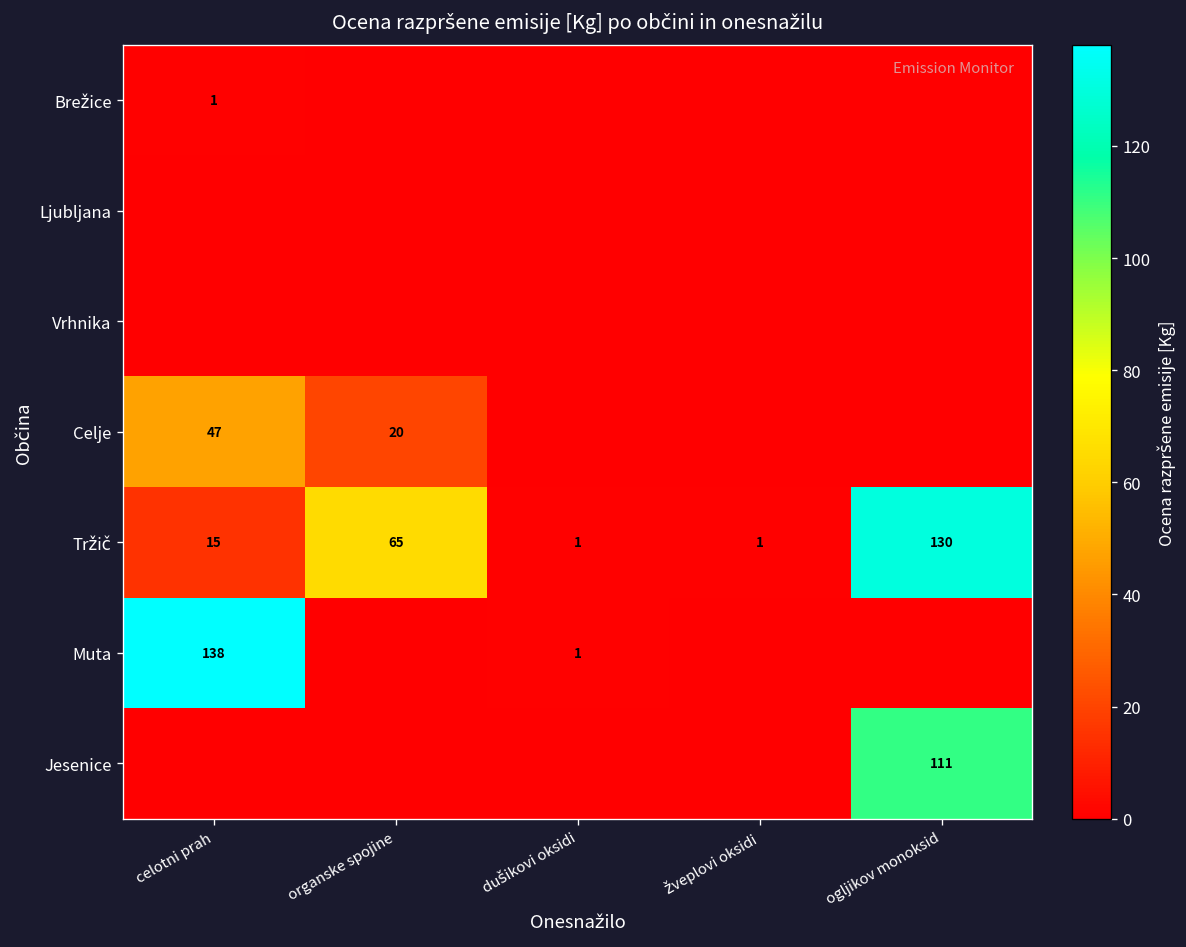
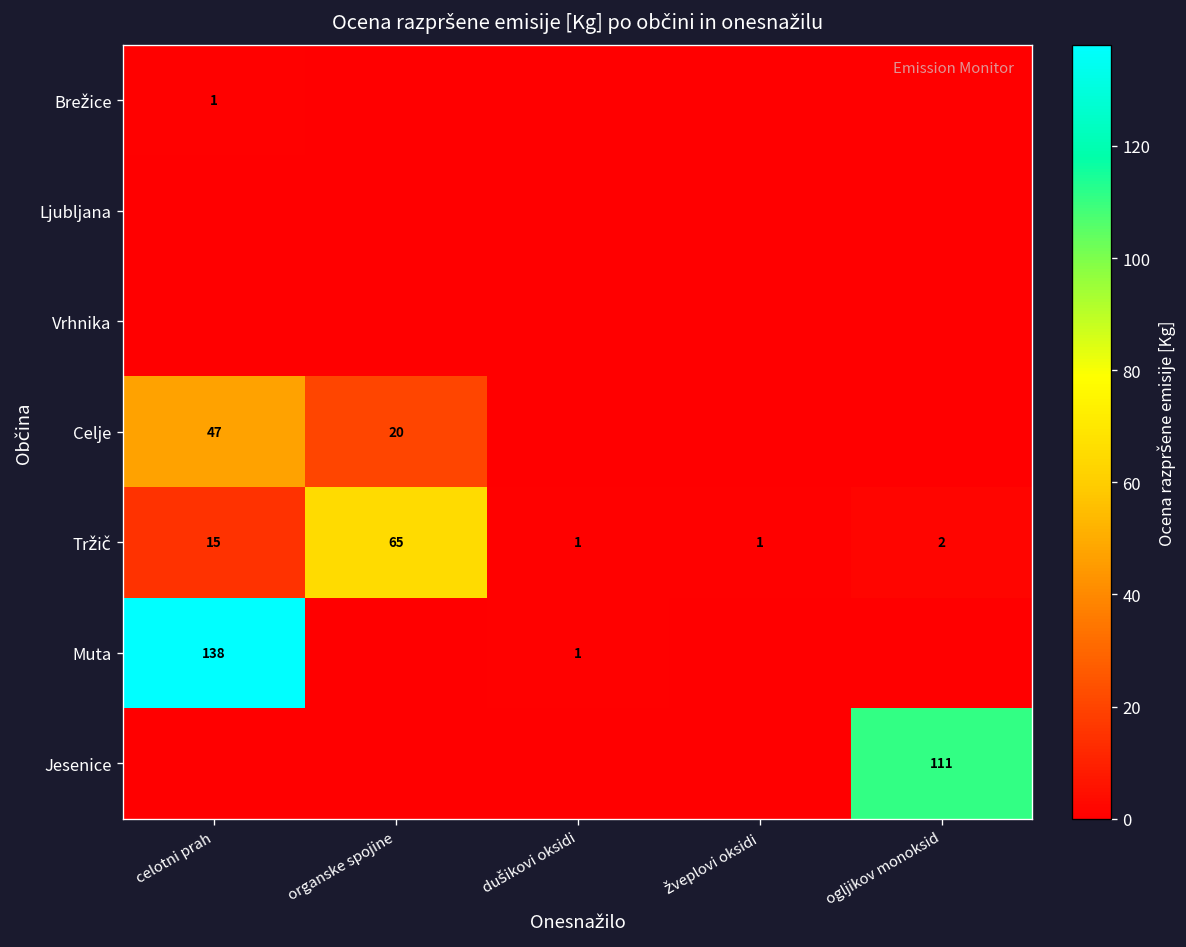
Tržič, ogljikov monoksid: 130 -> 2
